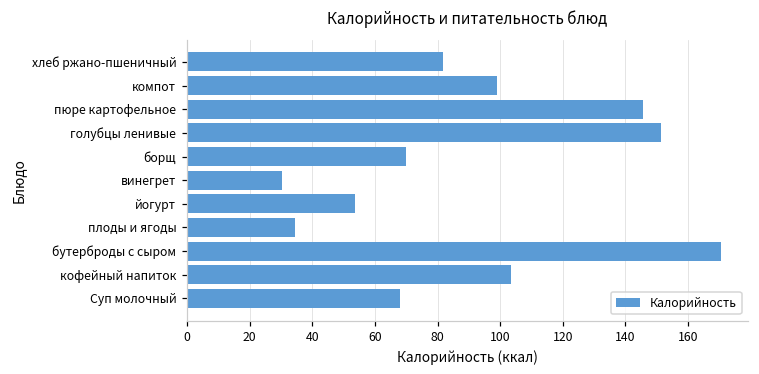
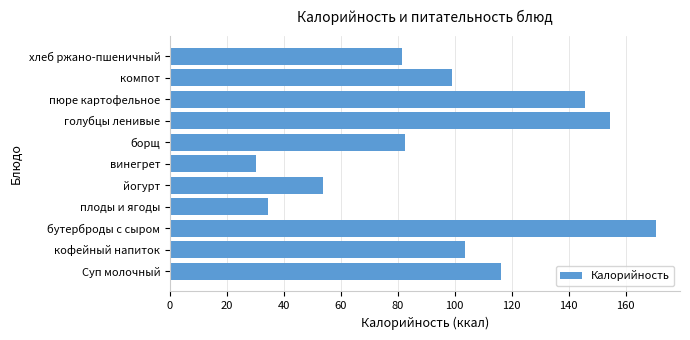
голубцы ленивые: 151 -> 155
борщ: 70 -> 83
Суп молочный: 68 -> 116
